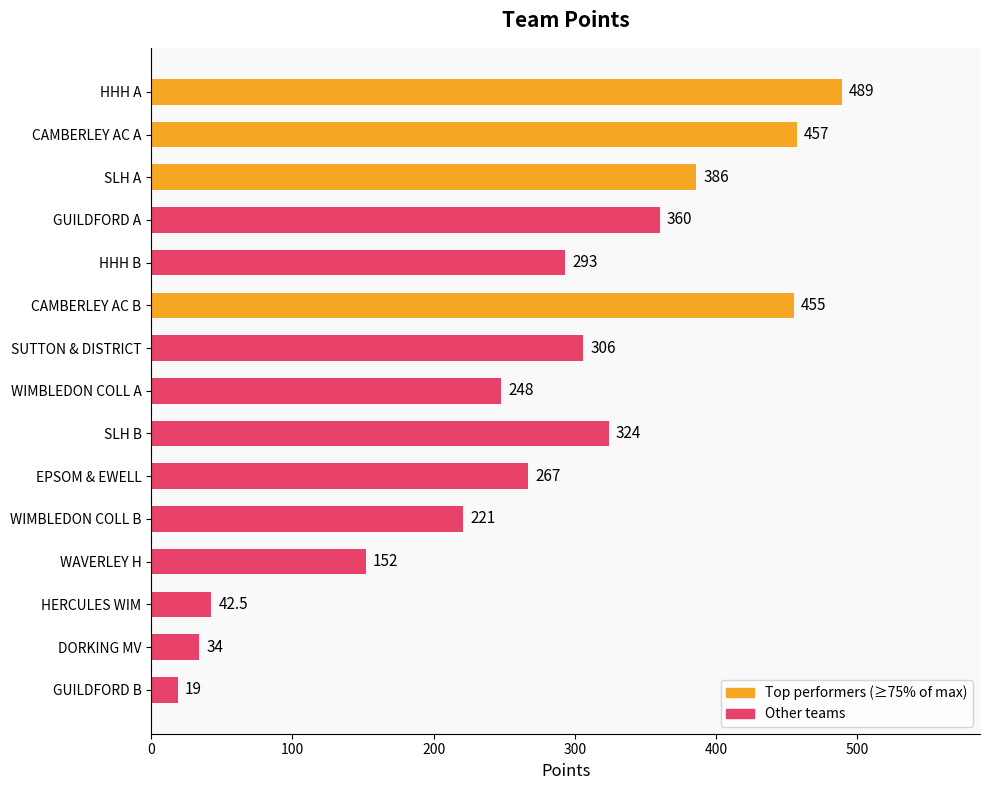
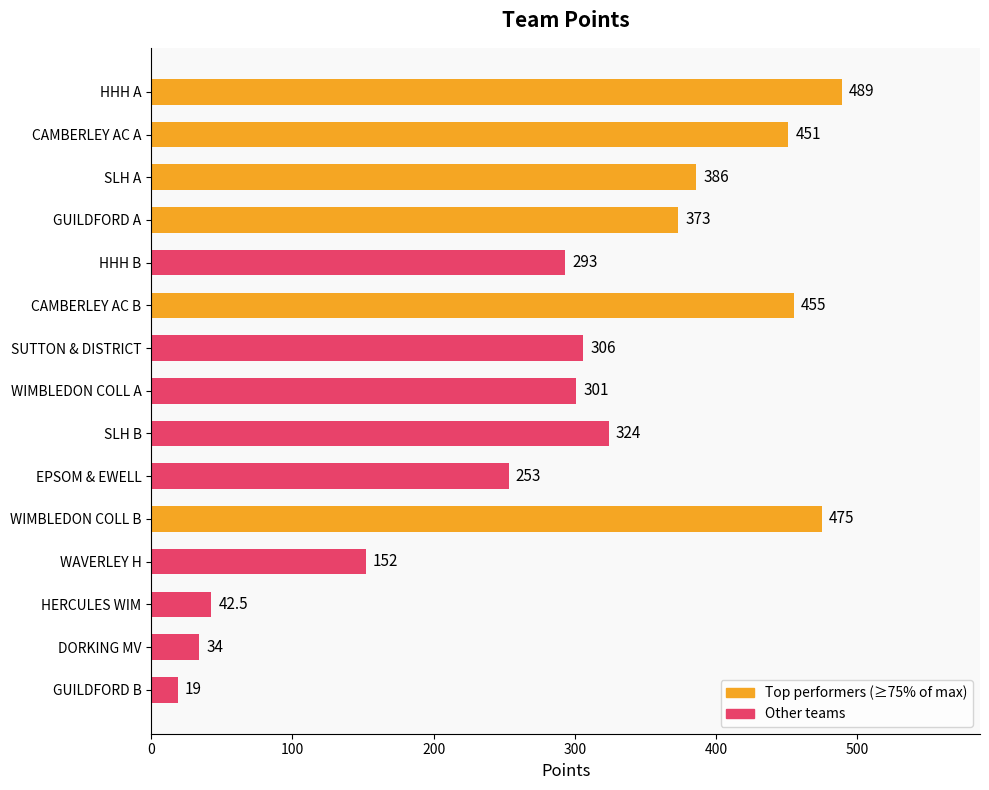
CAMBERLEY AC A: 457 -> 451
GUILDFORD A: 360 -> 373
WIMBLEDON COLL A: 248 -> 301
EPSOM & EWELL: 267 -> 253
WIMBLEDON COLL B: 221 -> 475
